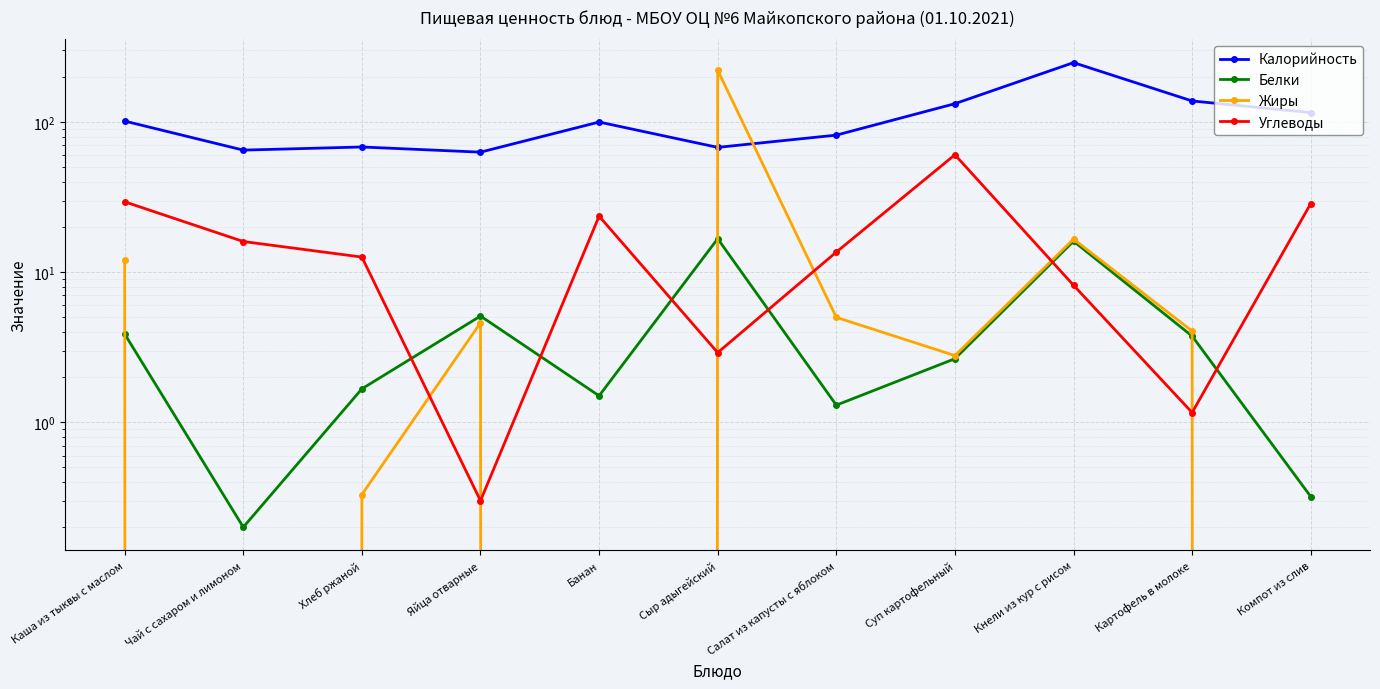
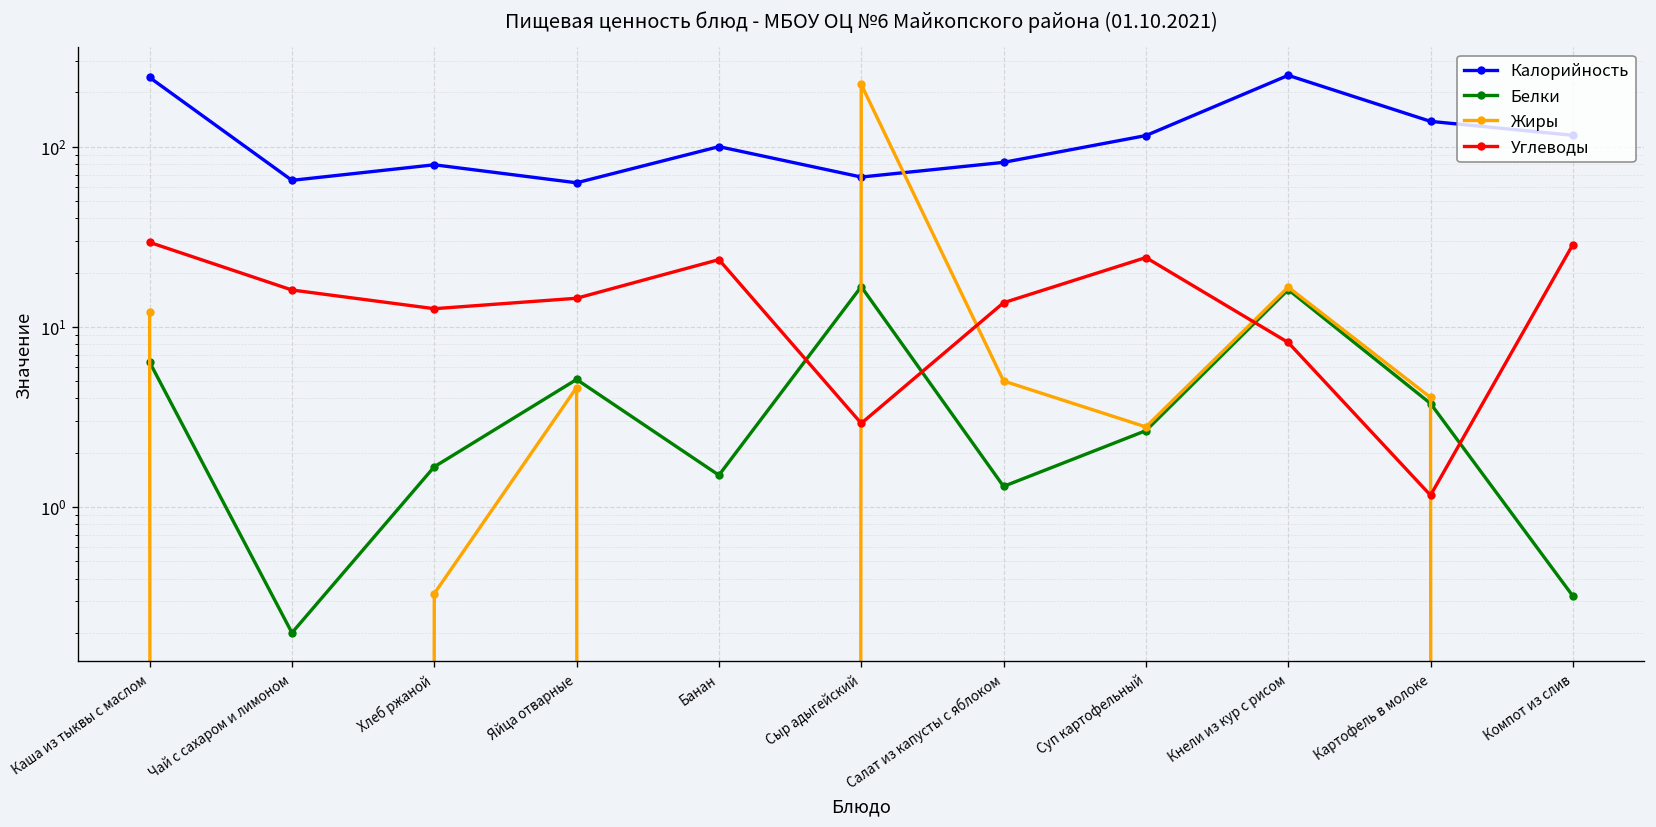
Калорийность, Каша из тыквы с маслом: 100 -> 240
Белки, Каша из тыквы с маслом: 3.9 -> 6.4
Калорийность, Хлеб ржаной: 70 -> 80
Углеводы, Яйца отварные: 0.3 -> 14
Калорийность, Суп картофельный: 130 -> 120
Углеводы, Суп картофельный: 61 -> 24
